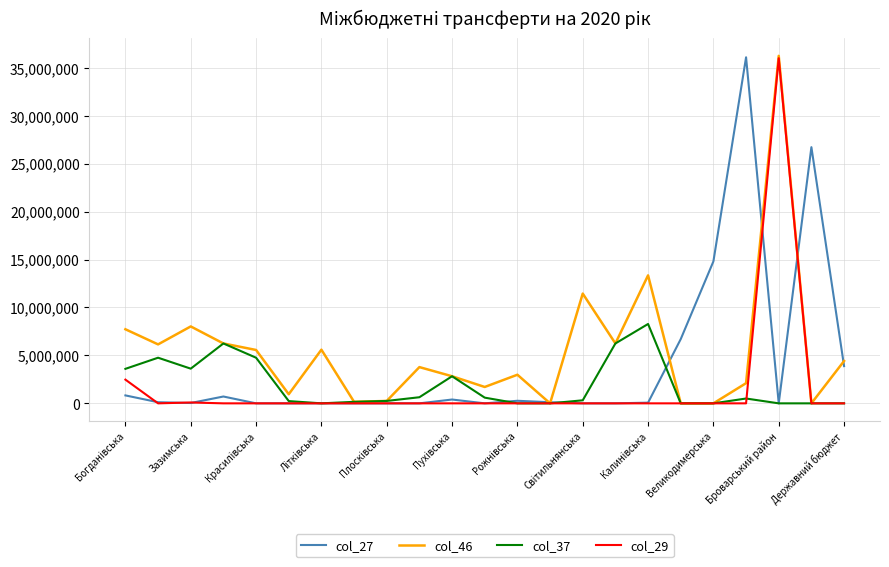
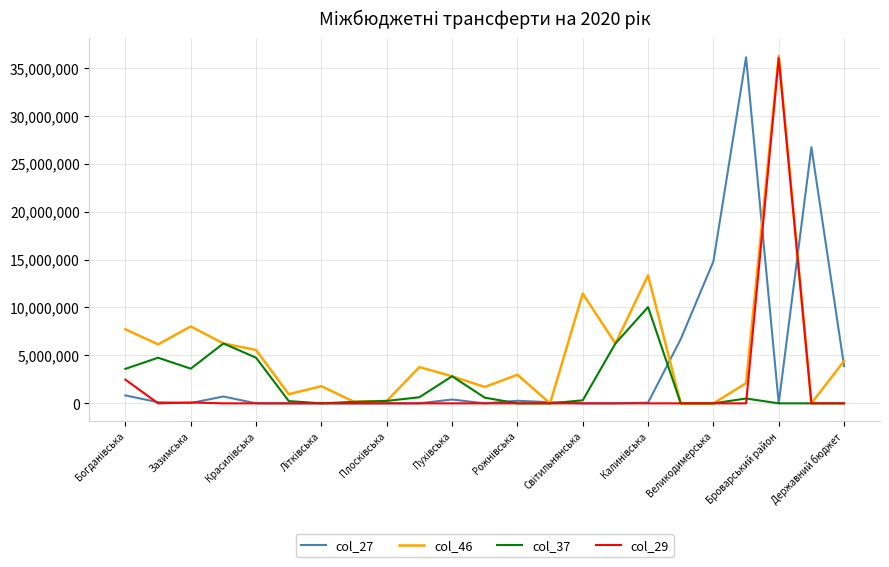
col_46, Літківська: 6,000,000 -> 2,000,000
col_37, Калинівська: 8,000,000 -> 10,000,000
